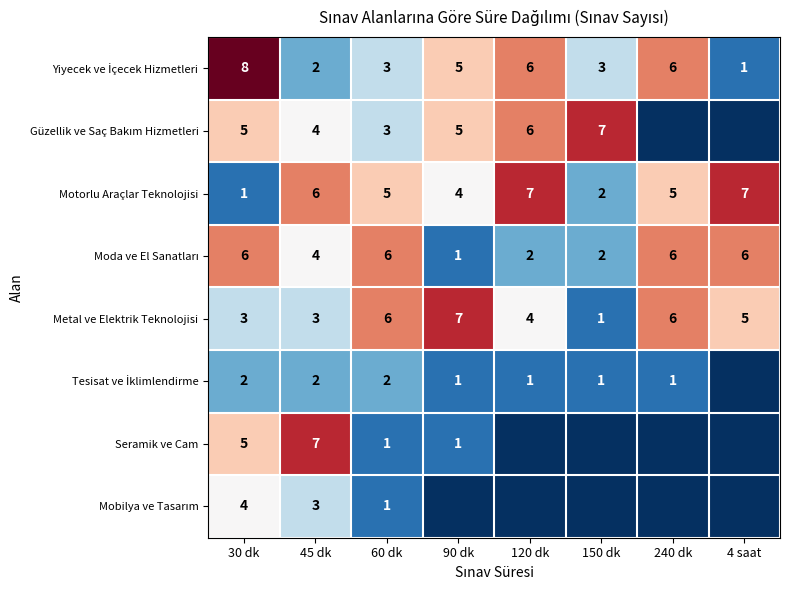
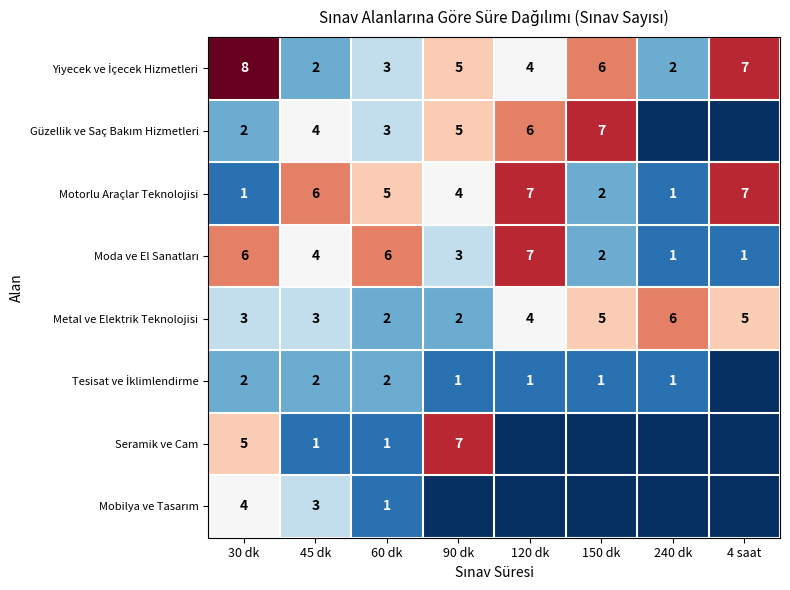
Yiyecek ve İçecek Hizmetleri, 120 dk: 6 -> 4
Yiyecek ve İçecek Hizmetleri, 150 dk: 3 -> 6
Yiyecek ve İçecek Hizmetleri, 240 dk: 6 -> 2
Yiyecek ve İçecek Hizmetleri, 4 saat: 1 -> 7
Güzellik ve Saç Bakım Hizmetleri, 30 dk: 5 -> 2
Motorlu Araçlar Teknolojisi, 240 dk: 5 -> 1
Moda ve El Sanatları, 90 dk: 1 -> 3
Moda ve El Sanatları, 120 dk: 2 -> 7
Moda ve El Sanatları, 240 dk: 6 -> 1
Moda ve El Sanatları, 4 saat: 6 -> 1
Metal ve Elektrik Teknolojisi, 60 dk: 6 -> 2
Metal ve Elektrik Teknolojisi, 90 dk: 7 -> 2
Metal ve Elektrik Teknolojisi, 150 dk: 1 -> 5
Seramik ve Cam, 45 dk: 7 -> 1
Seramik ve Cam, 90 dk: 1 -> 7
